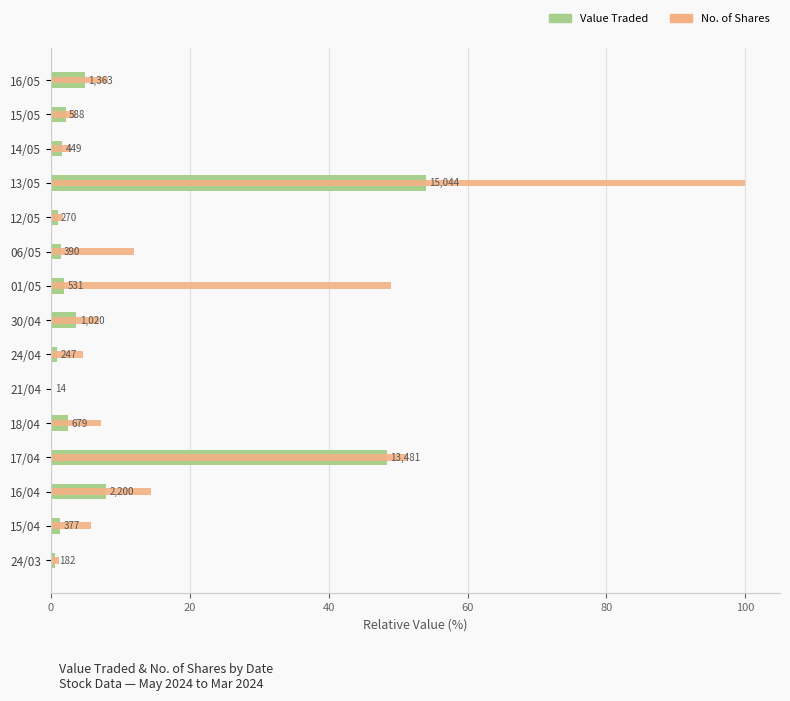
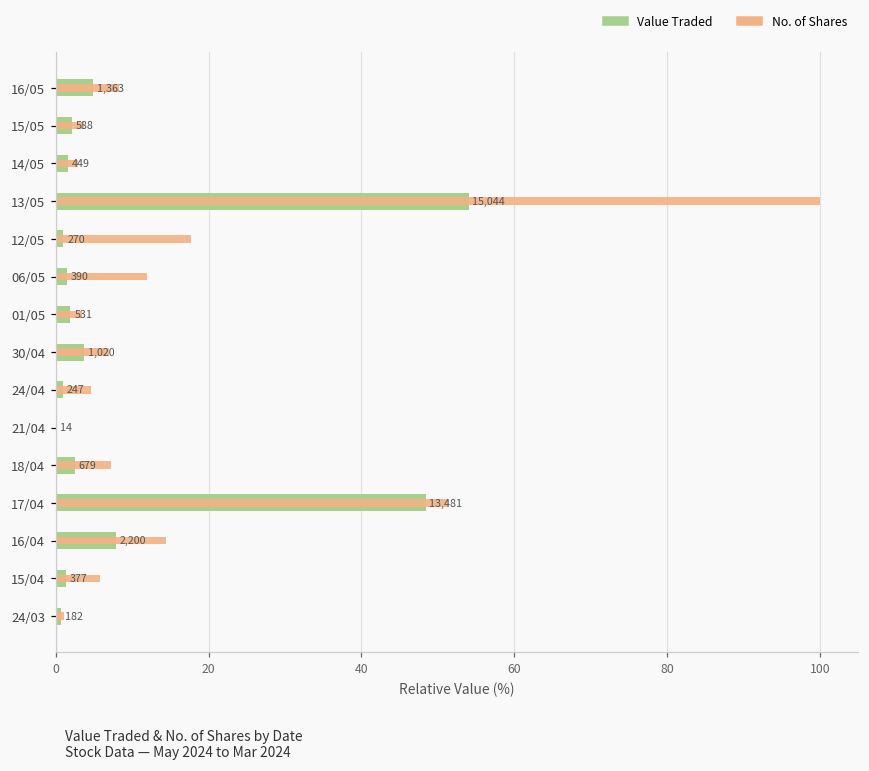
No. of Shares, 12/05: 2 -> 18
No. of Shares, 01/05: 49 -> 3
